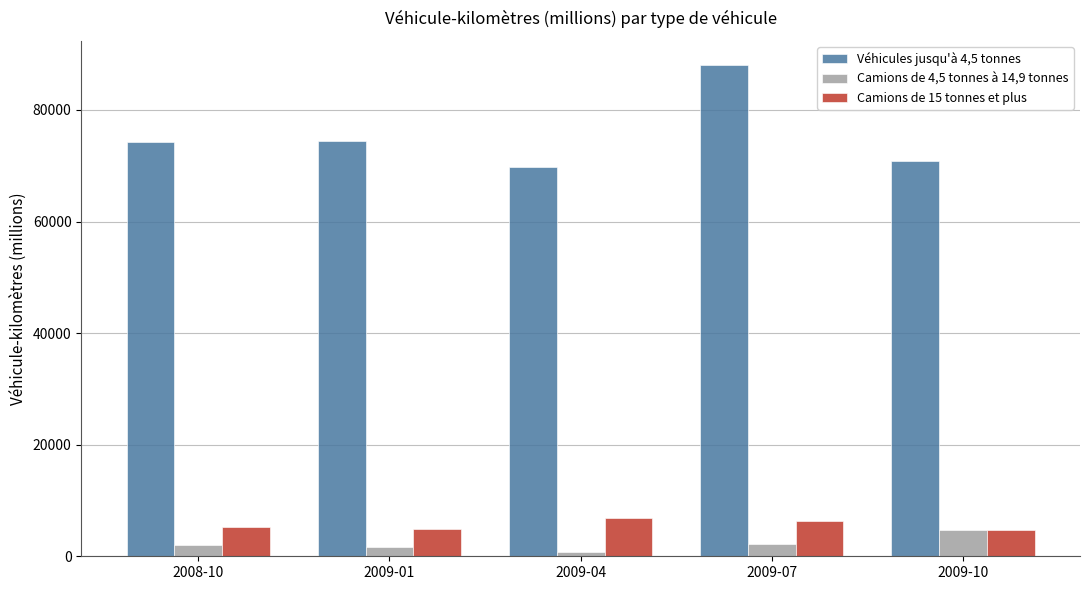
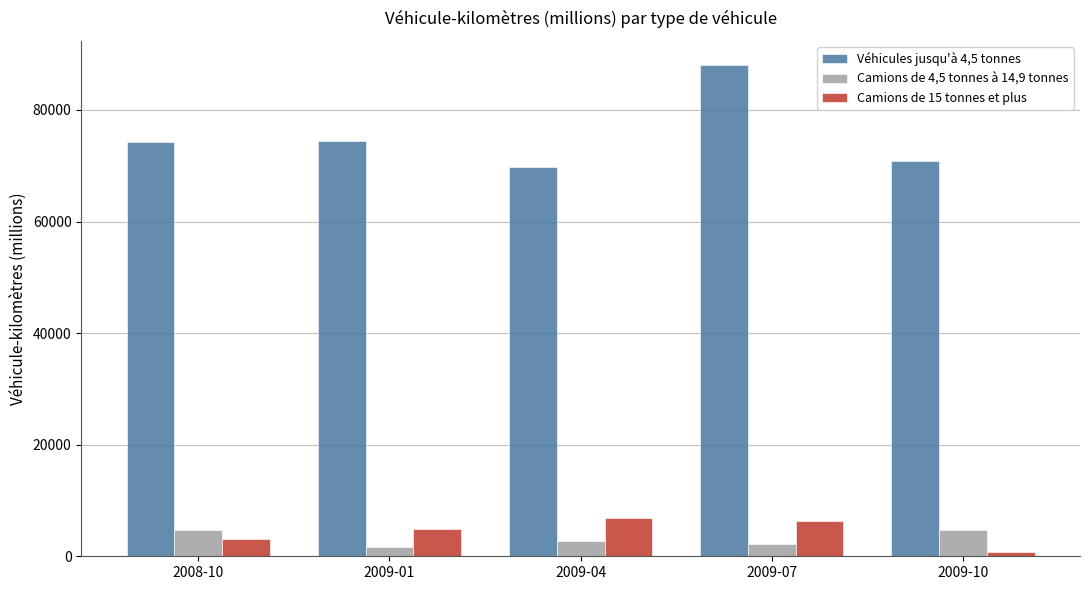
Camions de 4,5 tonnes à 14,9 tonnes, 2008-10: 2000 -> 5000
Camions de 15 tonnes et plus, 2008-10: 5000 -> 3000
Camions de 4,5 tonnes à 14,9 tonnes, 2009-04: 1000 -> 3000
Camions de 15 tonnes et plus, 2009-10: 5000 -> 1000
